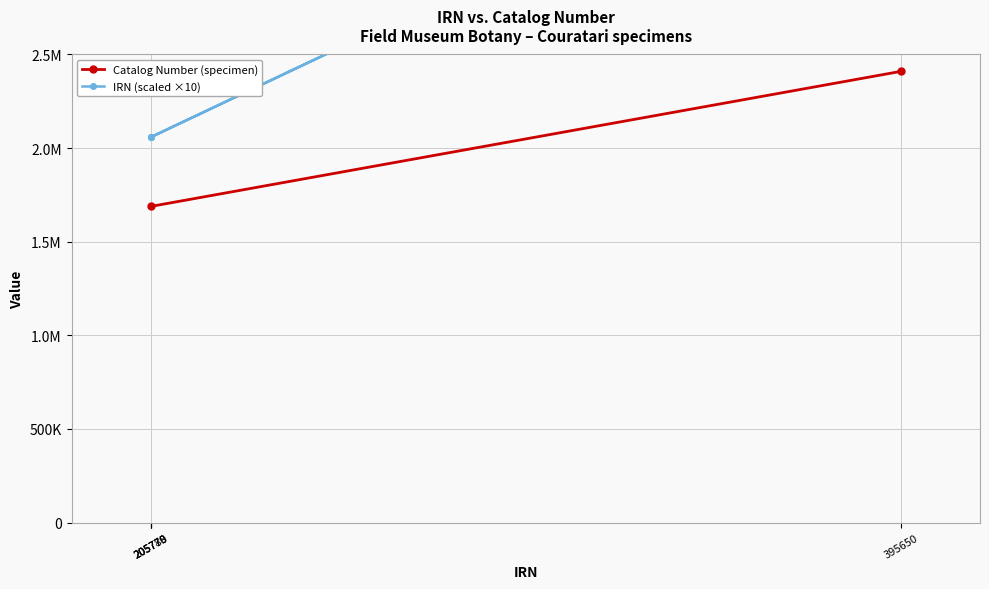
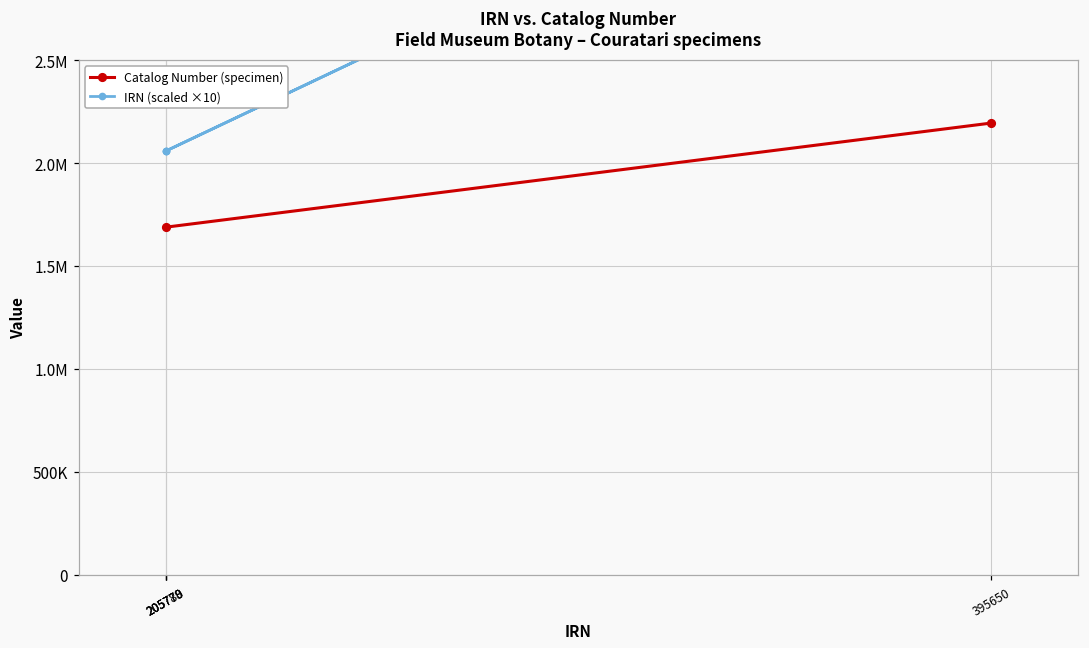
Catalog Number (specimen), 395650: 2410000 -> 2190000
